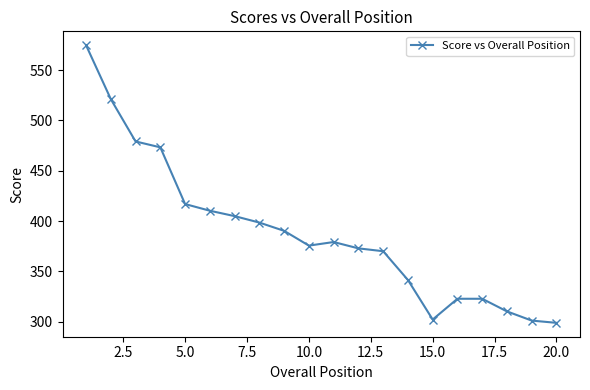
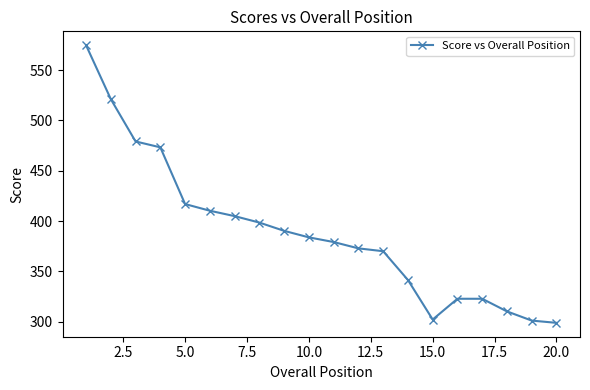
10.0: 376 -> 384
